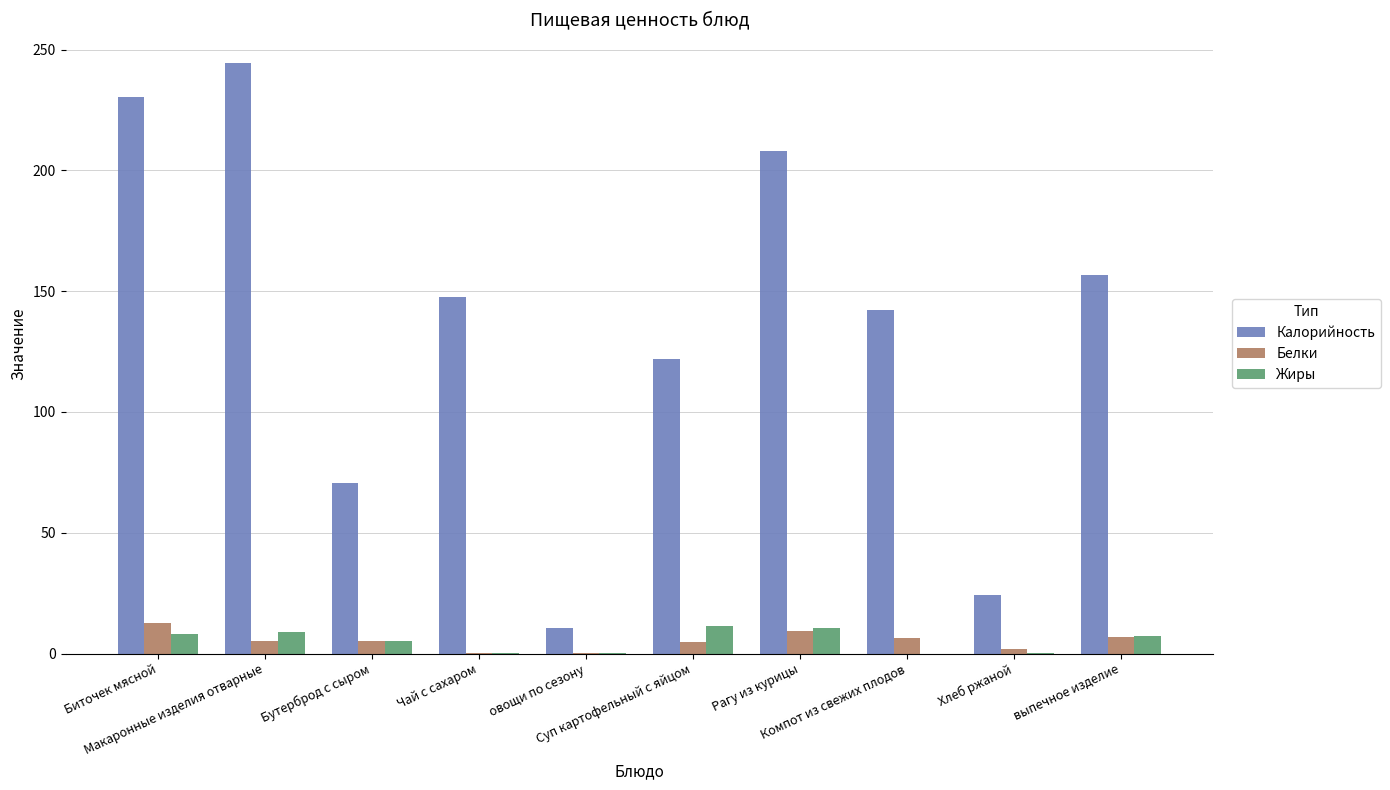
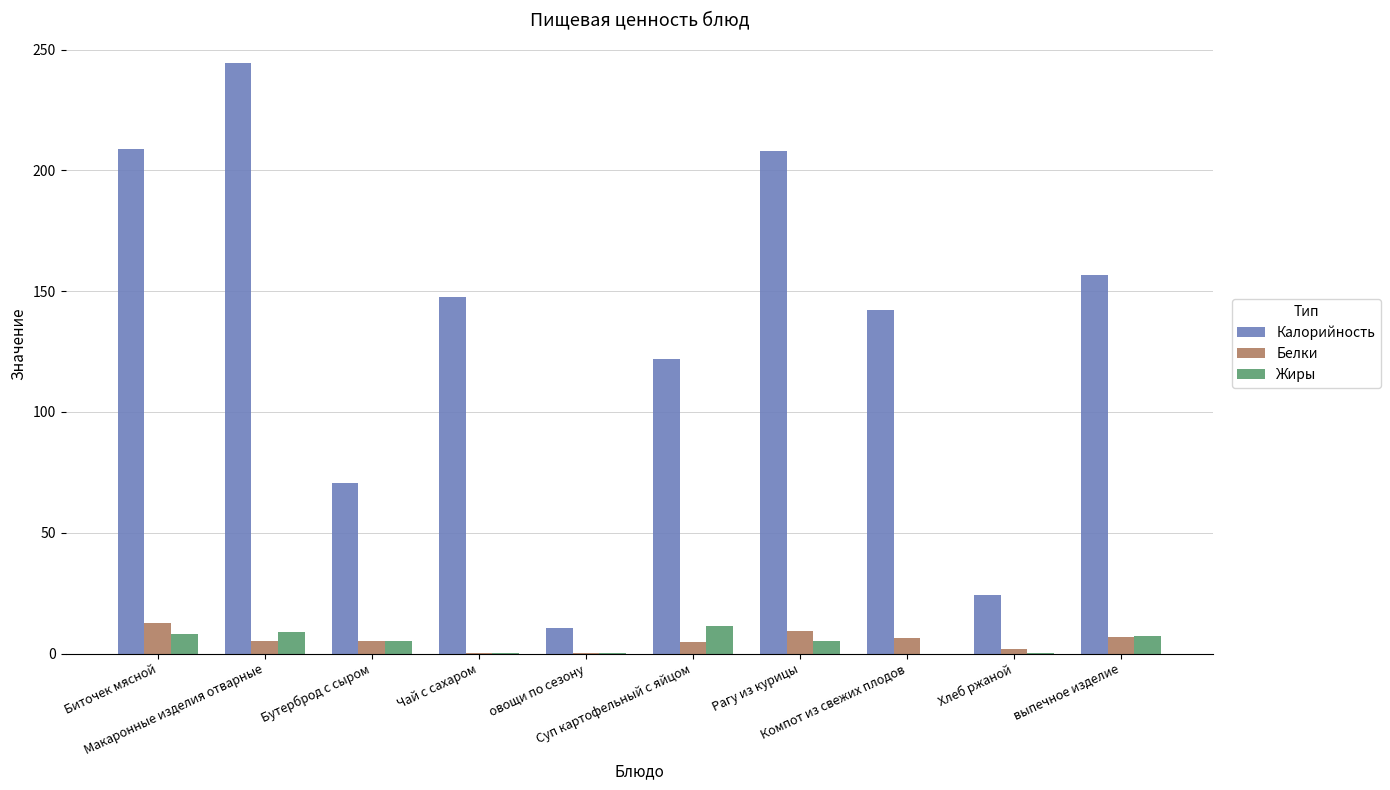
Калорийность, Биточек мясной: 230 -> 209
Жиры, Рагу из курицы: 11 -> 5
